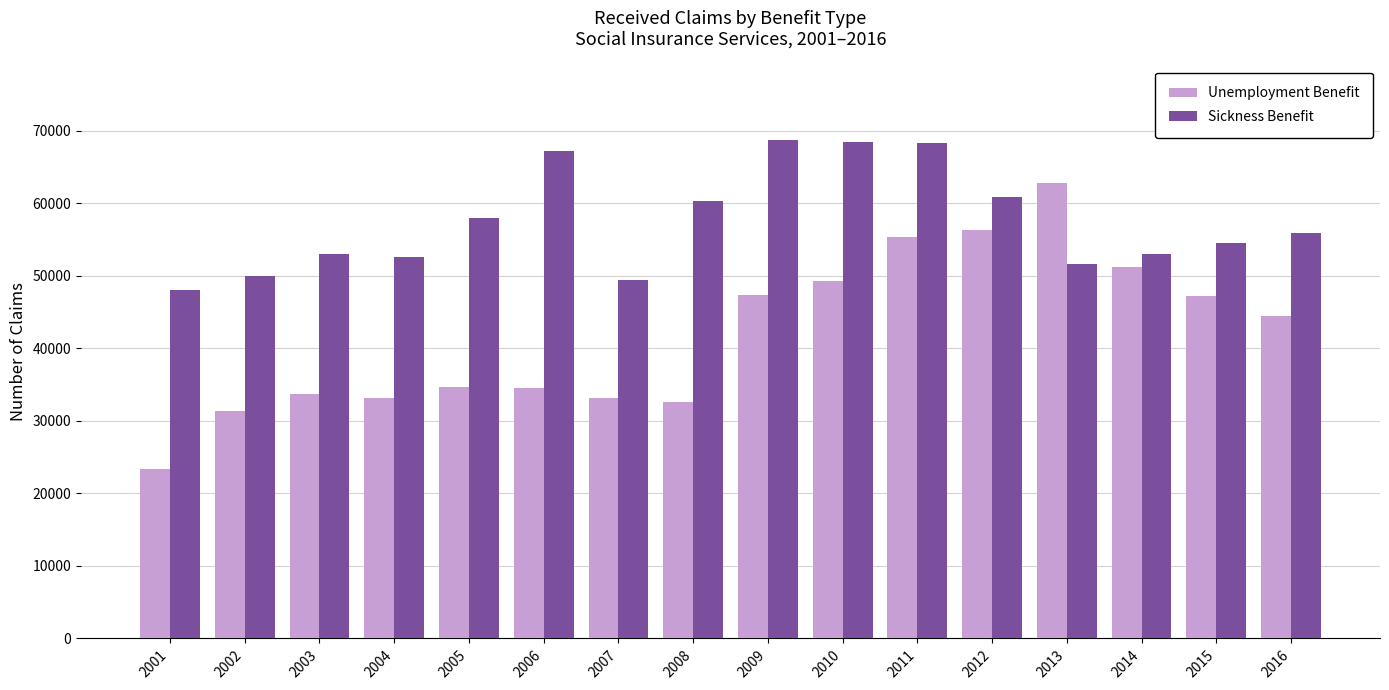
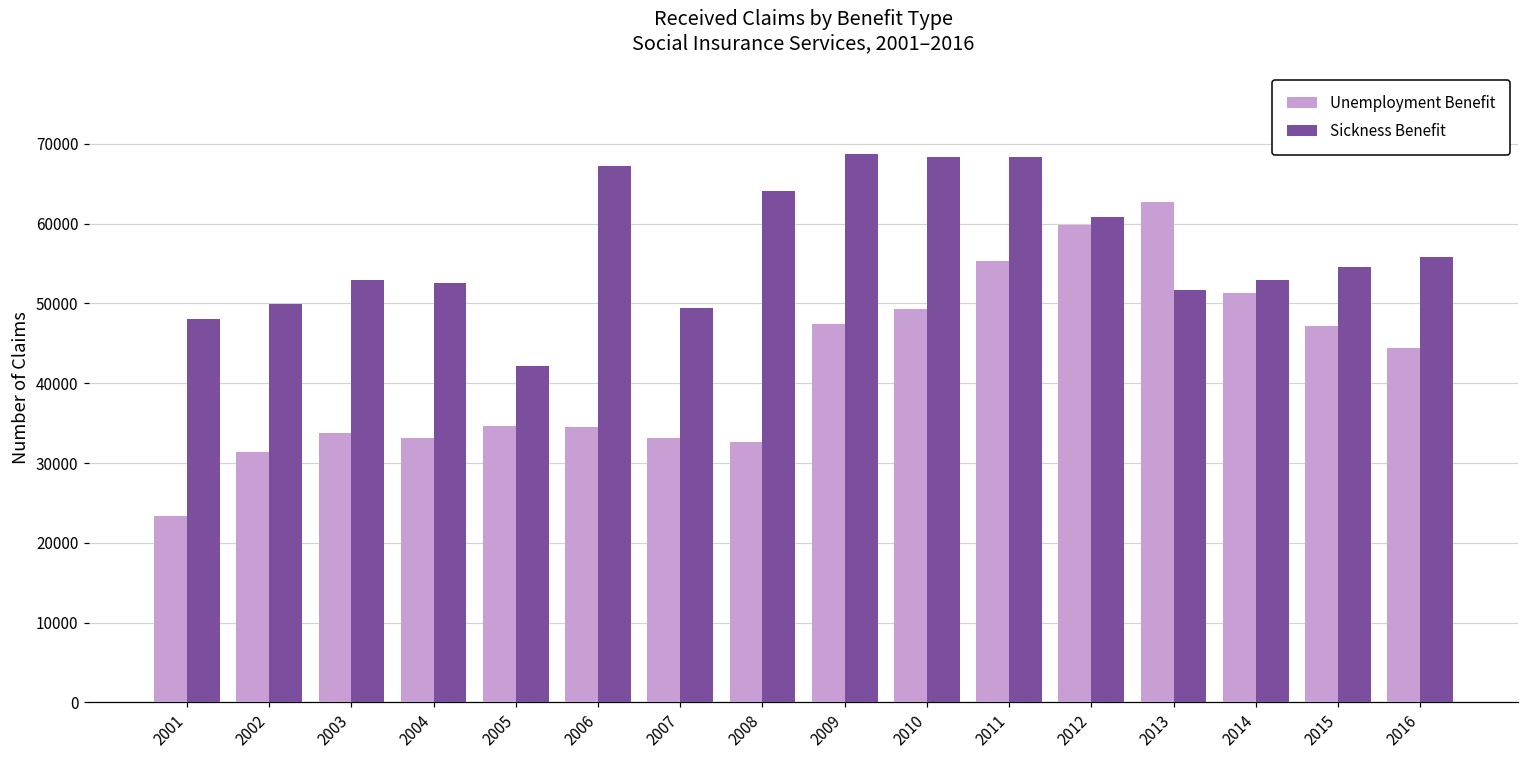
Sickness Benefit, 2005: 58000 -> 42000
Sickness Benefit, 2008: 60000 -> 64000
Unemployment Benefit, 2012: 56000 -> 60000
